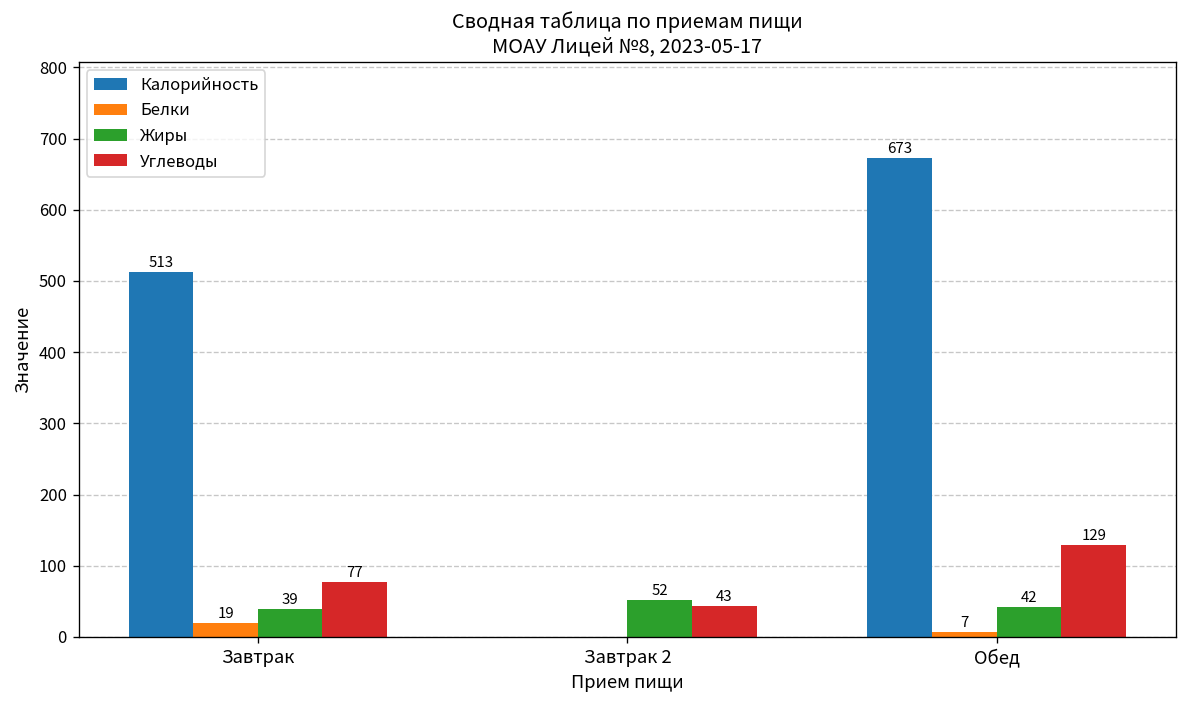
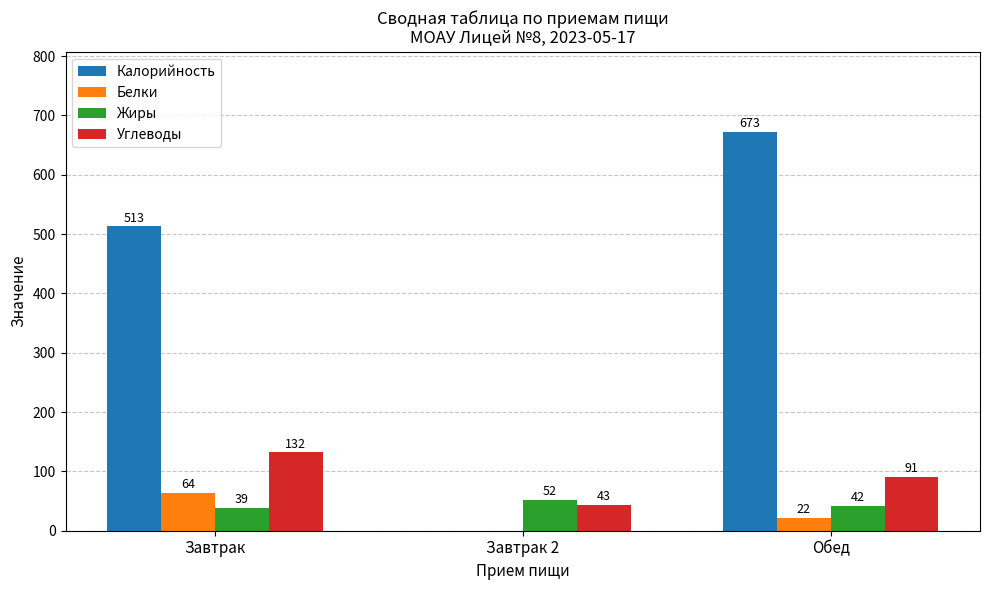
Белки, Завтрак: 19 -> 64
Углеводы, Завтрак: 77 -> 132
Белки, Обед: 7 -> 22
Углеводы, Обед: 129 -> 91
